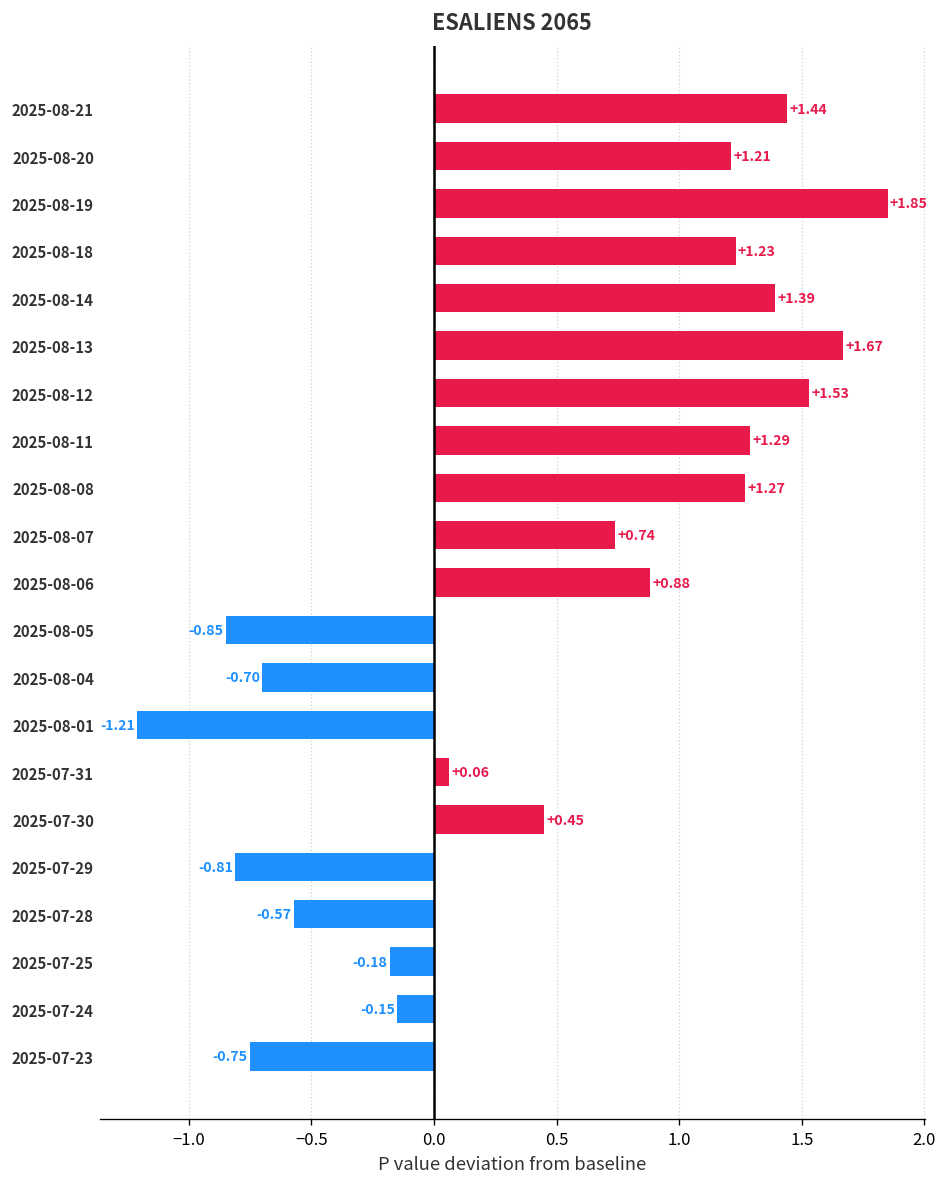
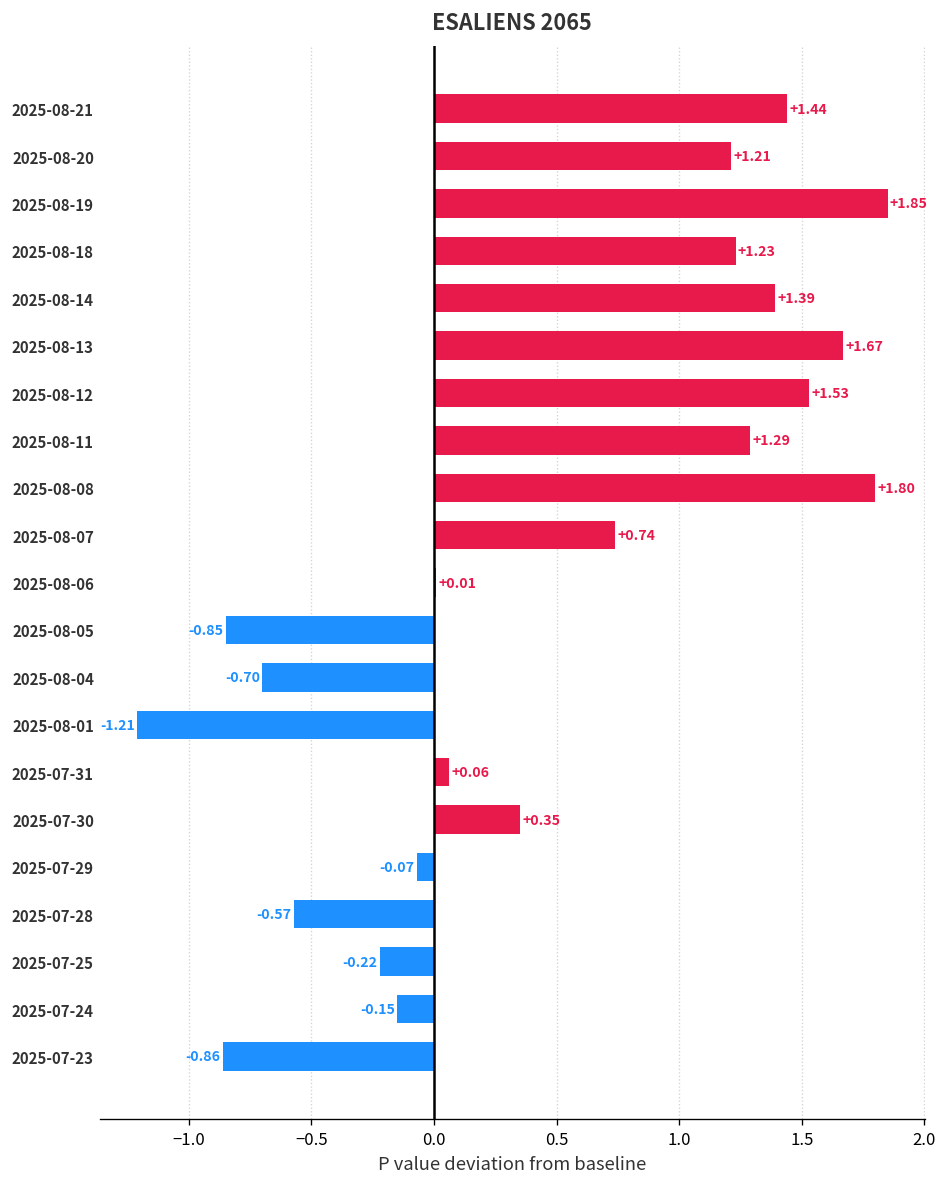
2025-08-08: +1.27 -> +1.80
2025-08-06: +0.88 -> +0.01
2025-07-30: +0.45 -> +0.35
2025-07-29: -0.81 -> -0.07
2025-07-25: -0.18 -> -0.22
2025-07-23: -0.75 -> -0.86
